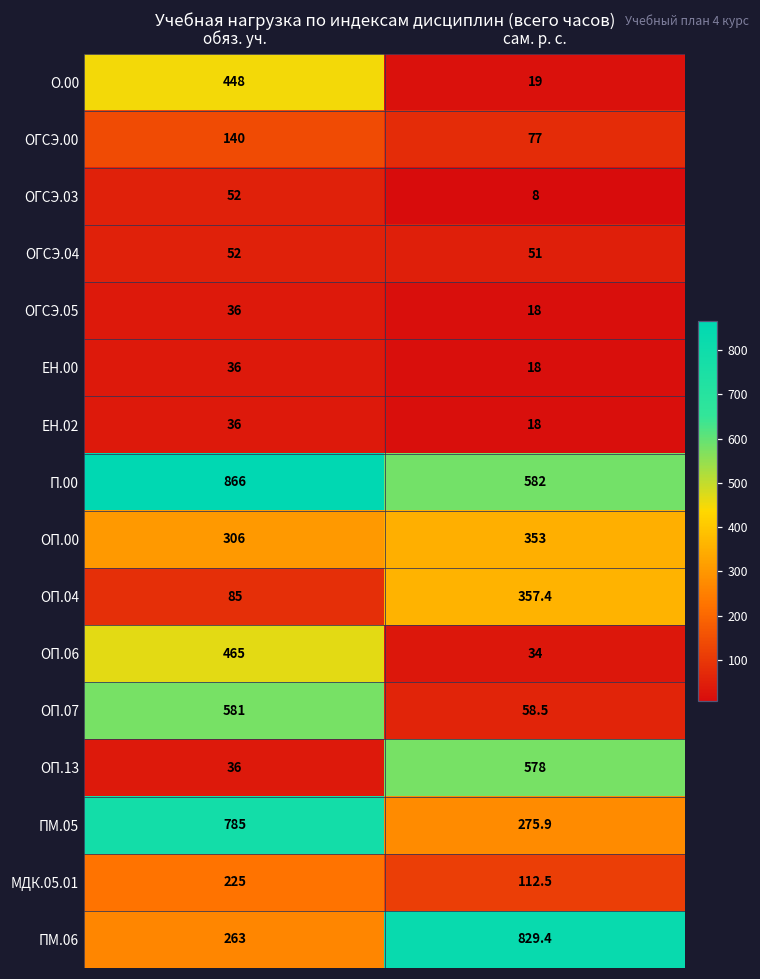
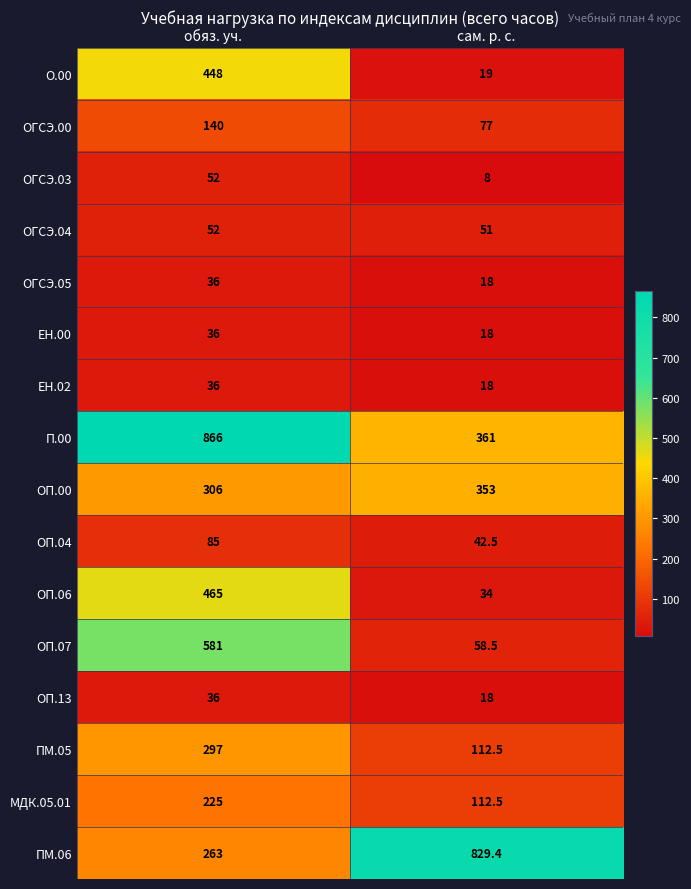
П.00, сам. р. с.: 582 -> 361
ОП.04, сам. р. с.: 357.4 -> 42.5
ОП.13, сам. р. с.: 578 -> 18
ПМ.05, обяз. уч.: 785 -> 297
ПМ.05, сам. р. с.: 275.9 -> 112.5
